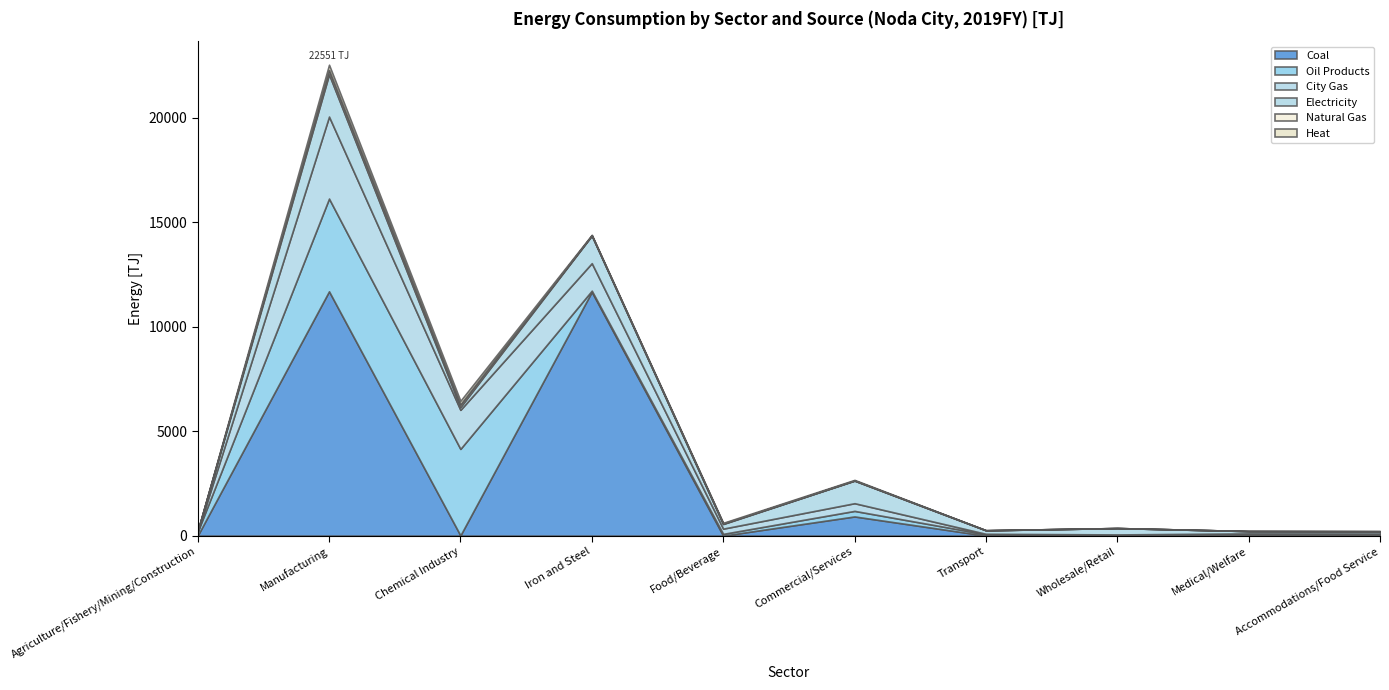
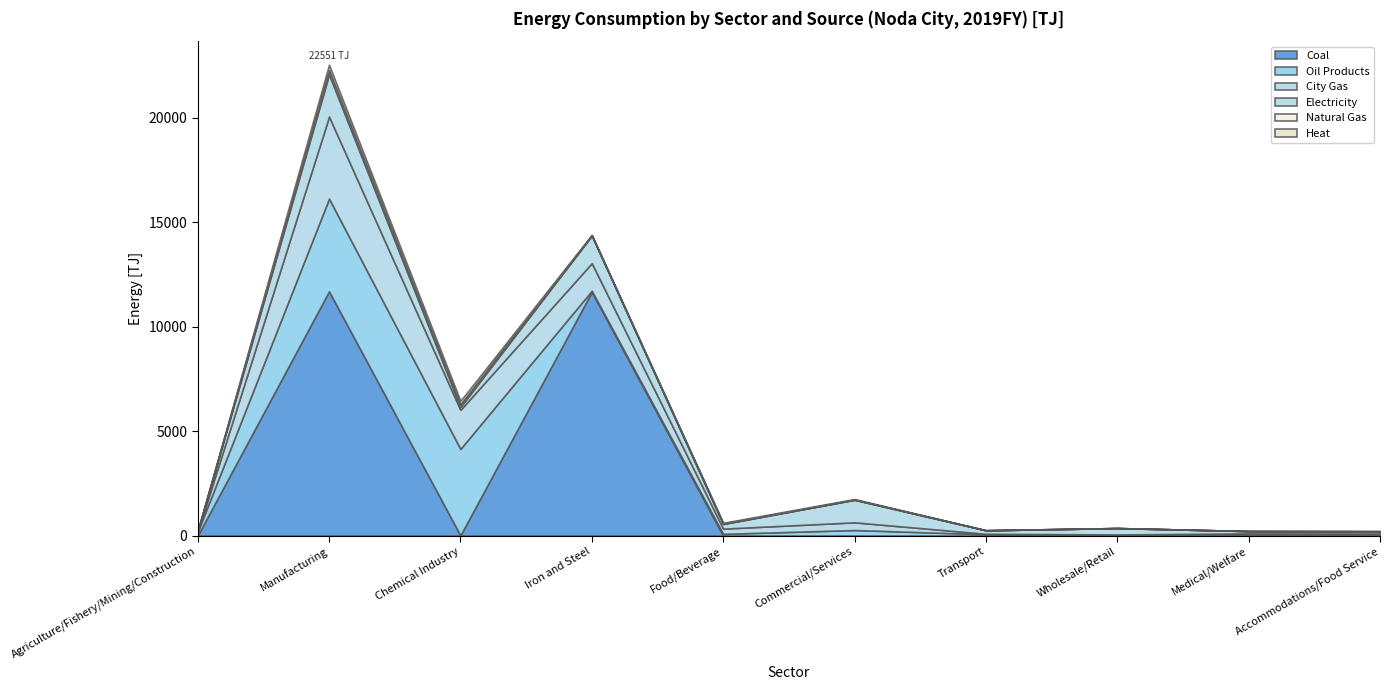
Coal, Commercial/Services: 900 -> 0
